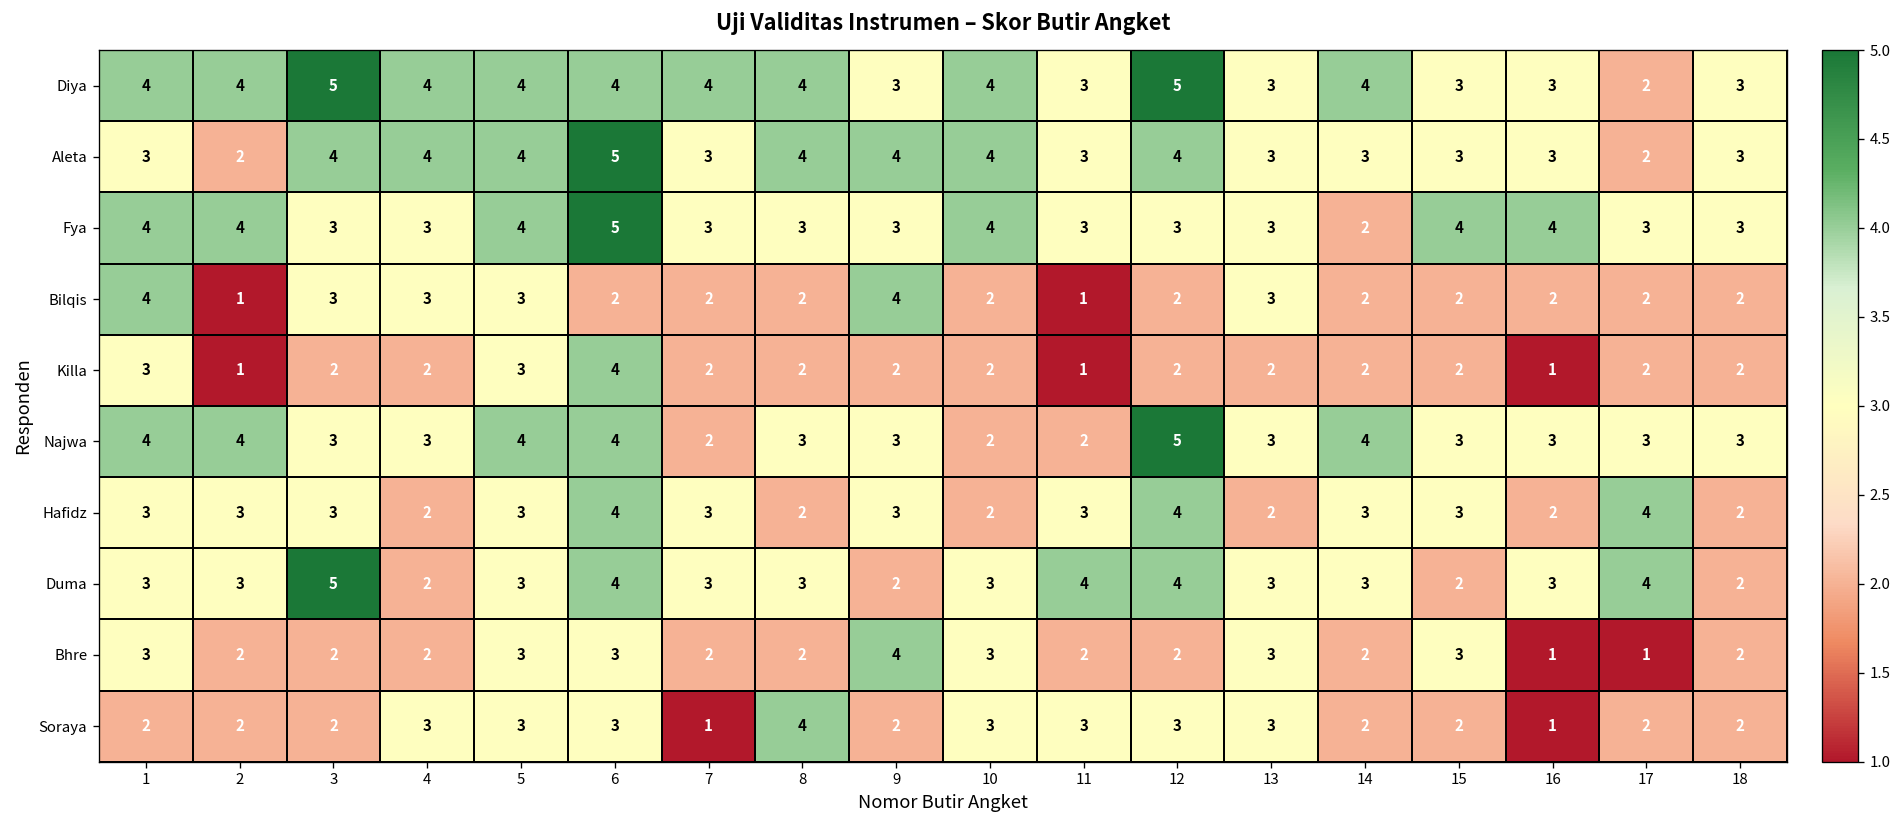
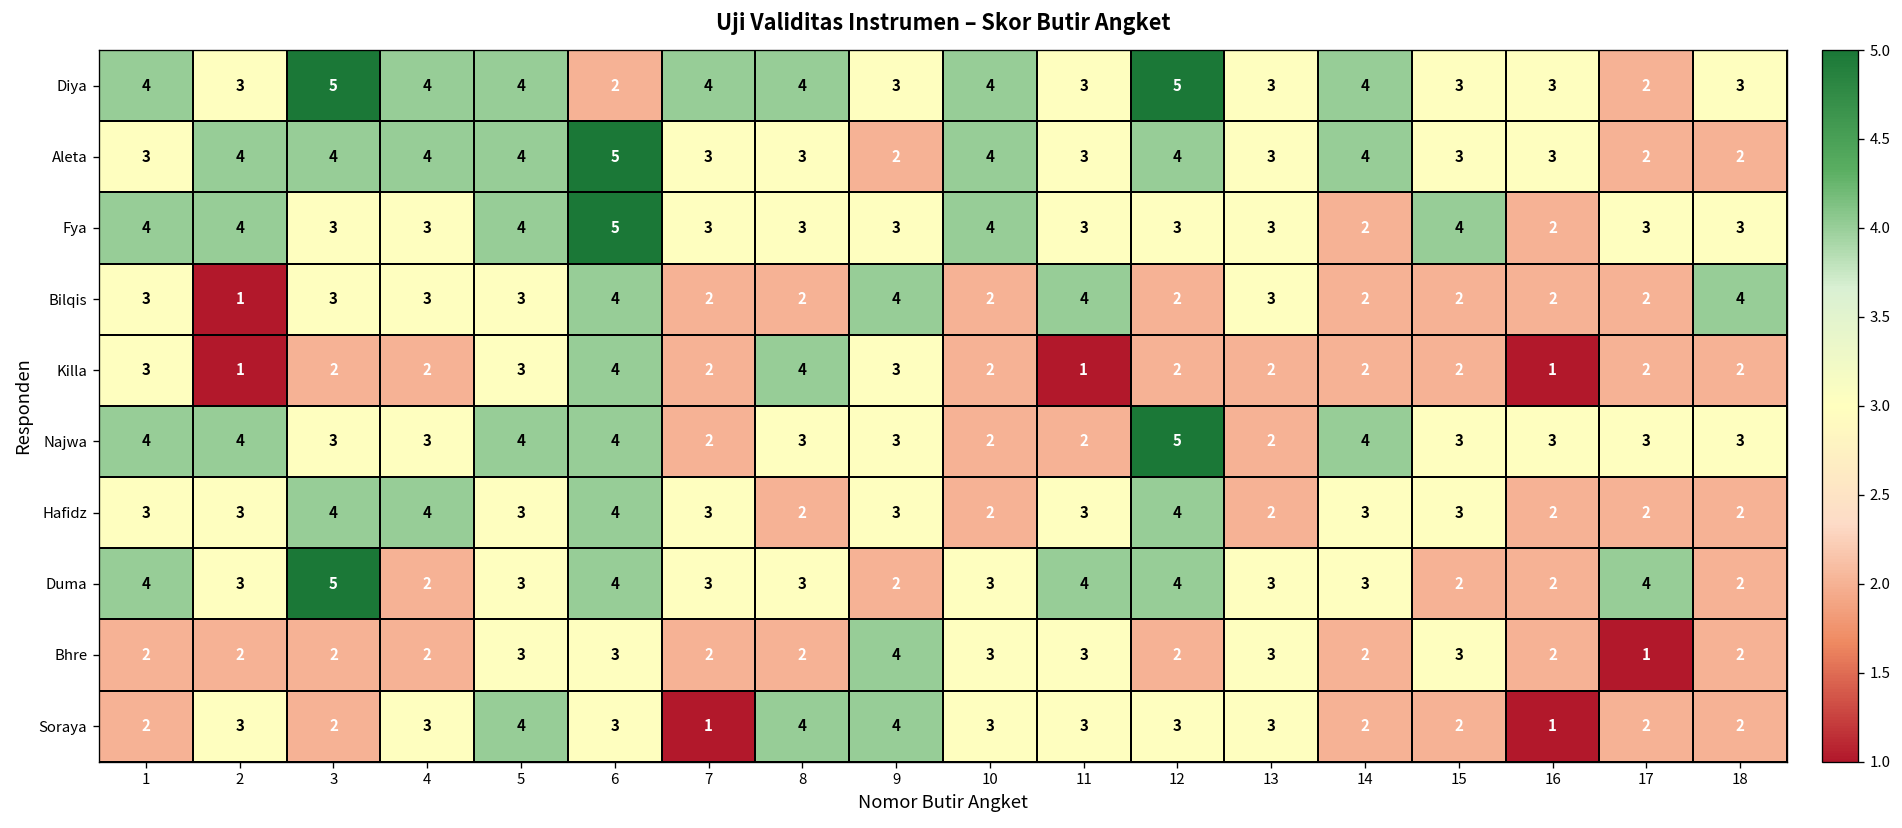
Diya, 2: 4 -> 3
Diya, 6: 4 -> 2
Aleta, 2: 2 -> 4
Aleta, 8: 4 -> 3
Aleta, 9: 4 -> 2
Aleta, 14: 3 -> 4
Aleta, 18: 3 -> 2
Fya, 16: 4 -> 2
Bilqis, 1: 4 -> 3
Bilqis, 6: 2 -> 4
Bilqis, 11: 1 -> 4
Bilqis, 18: 2 -> 4
Killa, 8: 2 -> 4
Killa, 9: 2 -> 3
Najwa, 13: 3 -> 2
Hafidz, 3: 3 -> 4
Hafidz, 4: 2 -> 4
Hafidz, 17: 4 -> 2
Duma, 1: 3 -> 4
Duma, 16: 3 -> 2
Bhre, 1: 3 -> 2
Bhre, 11: 2 -> 3
Bhre, 16: 1 -> 2
Soraya, 2: 2 -> 3
Soraya, 5: 3 -> 4
Soraya, 9: 2 -> 4
